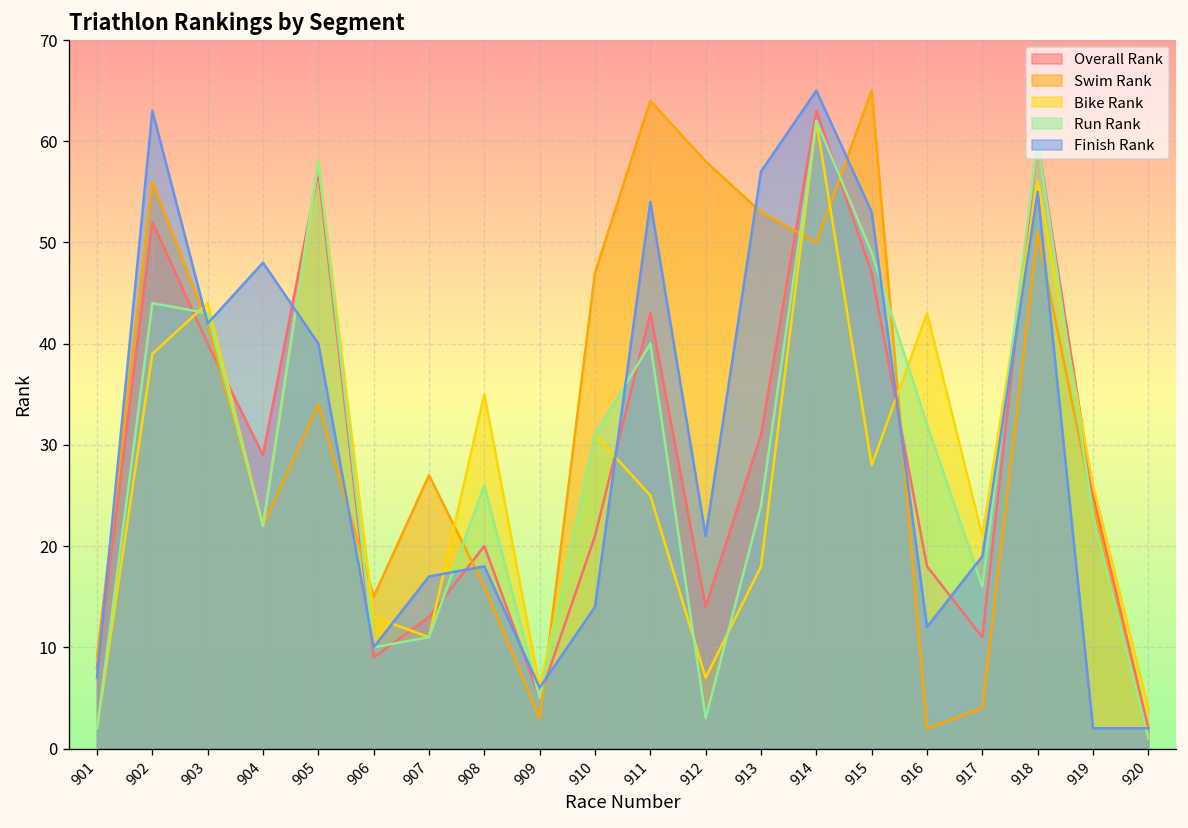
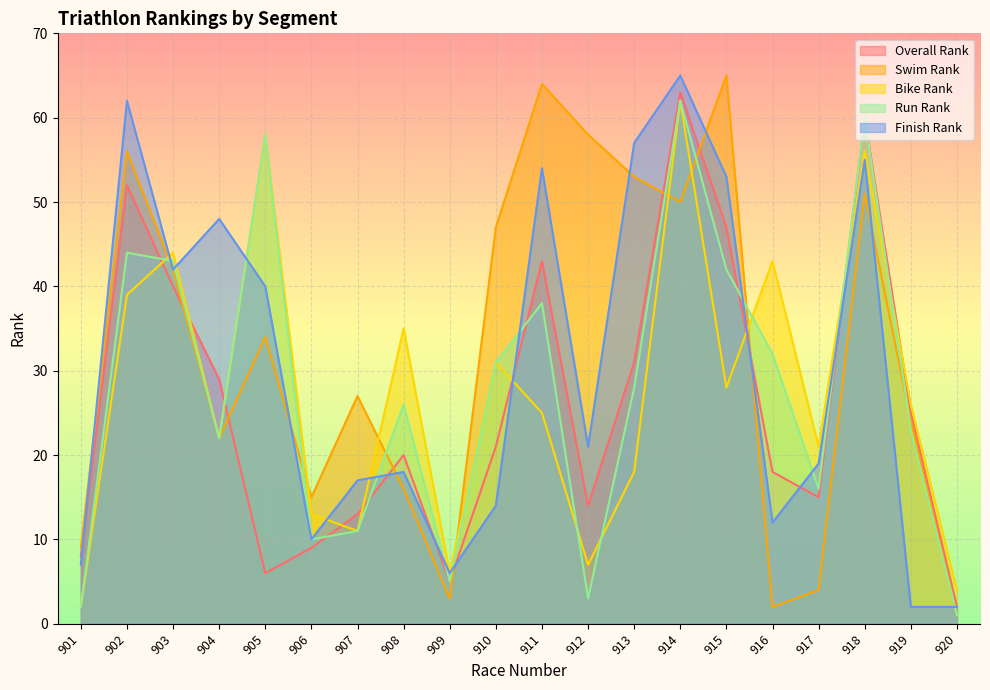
Finish Rank, 902: 63 -> 62
Overall Rank, 905: 57 -> 6
Run Rank, 911: 40 -> 38
Run Rank, 913: 24 -> 28
Run Rank, 915: 49 -> 42
Overall Rank, 917: 11 -> 15
